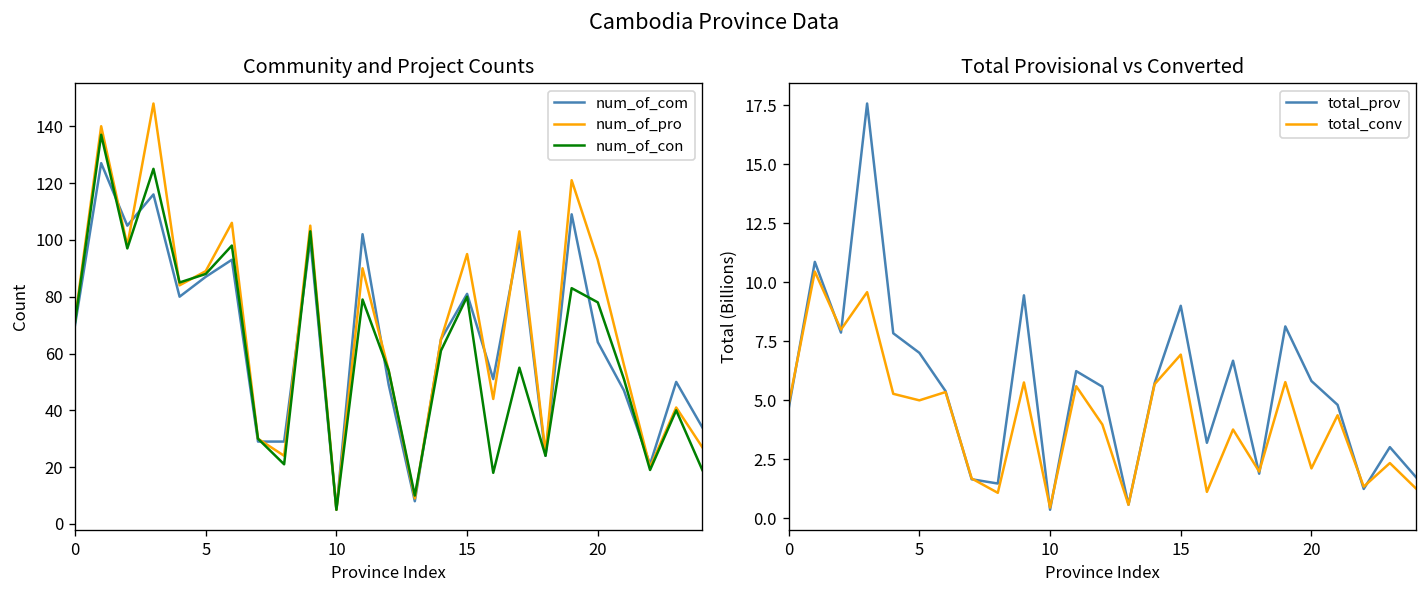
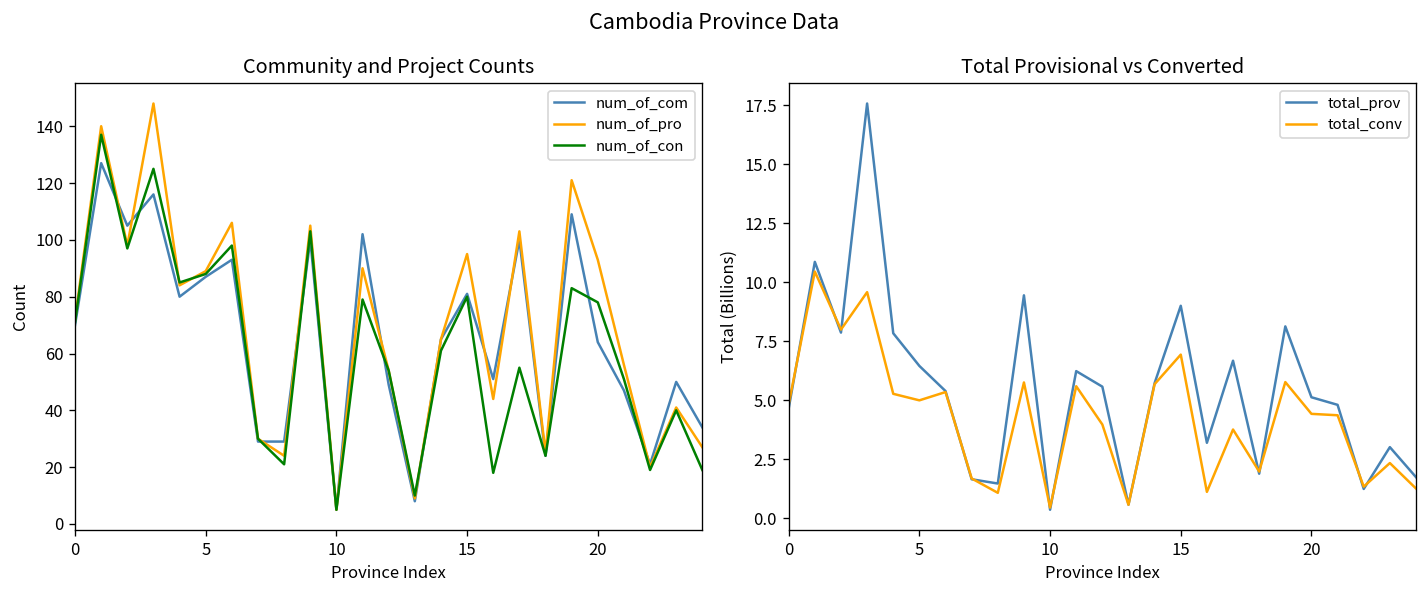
Total Provisional vs Converted, total_prov, 5: 7.0 -> 6.5
Total Provisional vs Converted, total_prov, 20: 5.8 -> 5.1
Total Provisional vs Converted, total_conv, 20: 2.1 -> 4.4
